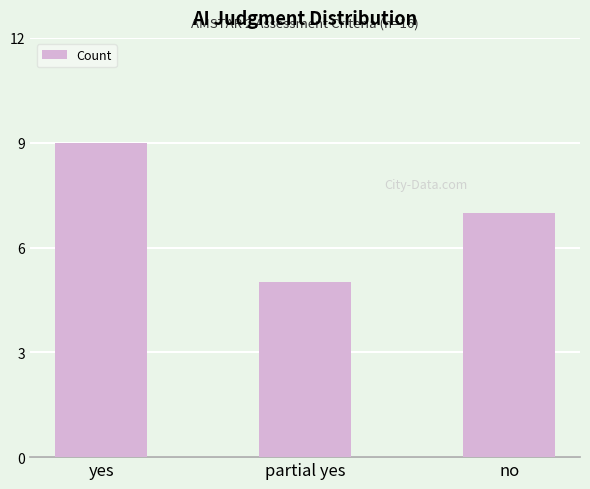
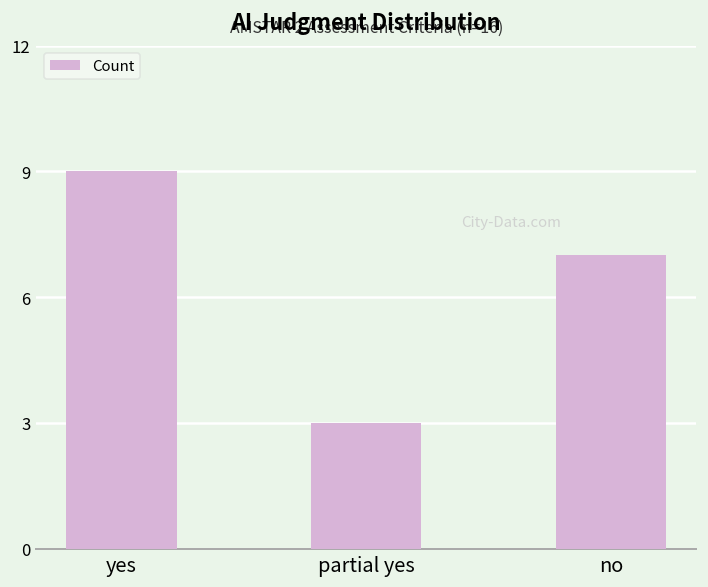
partial yes: 5 -> 3
